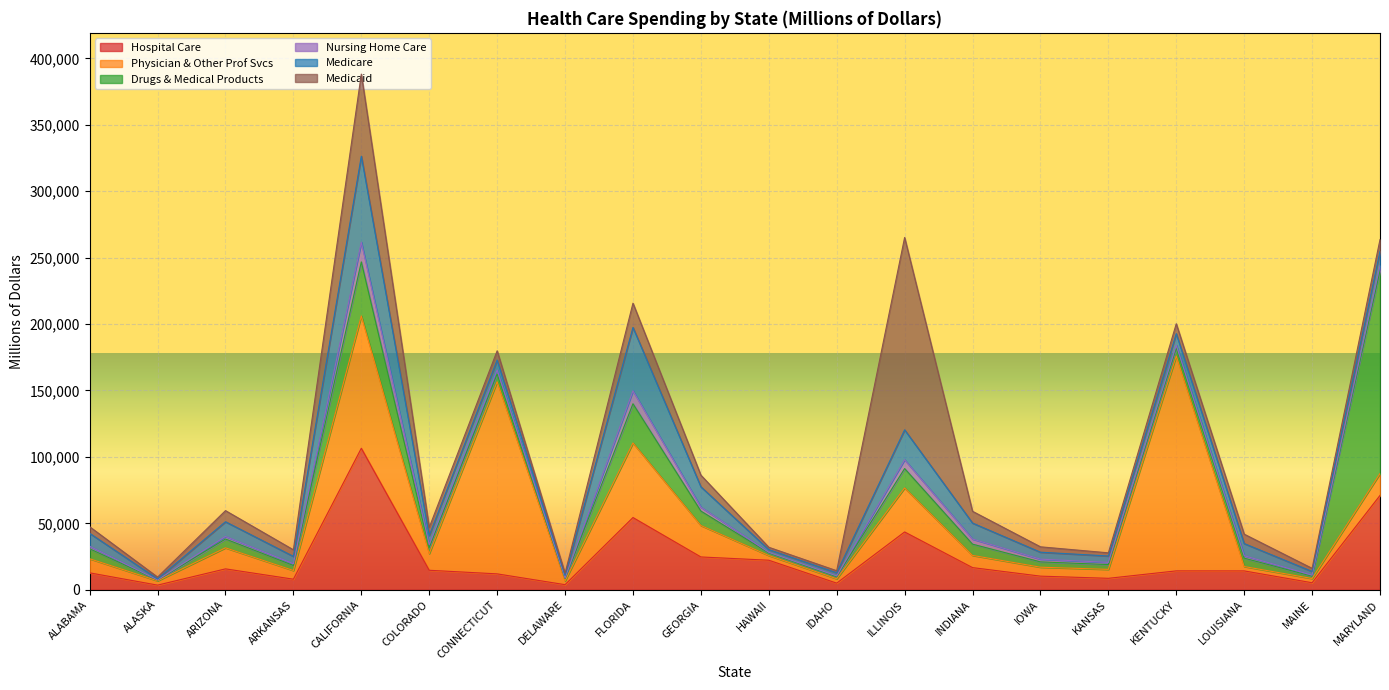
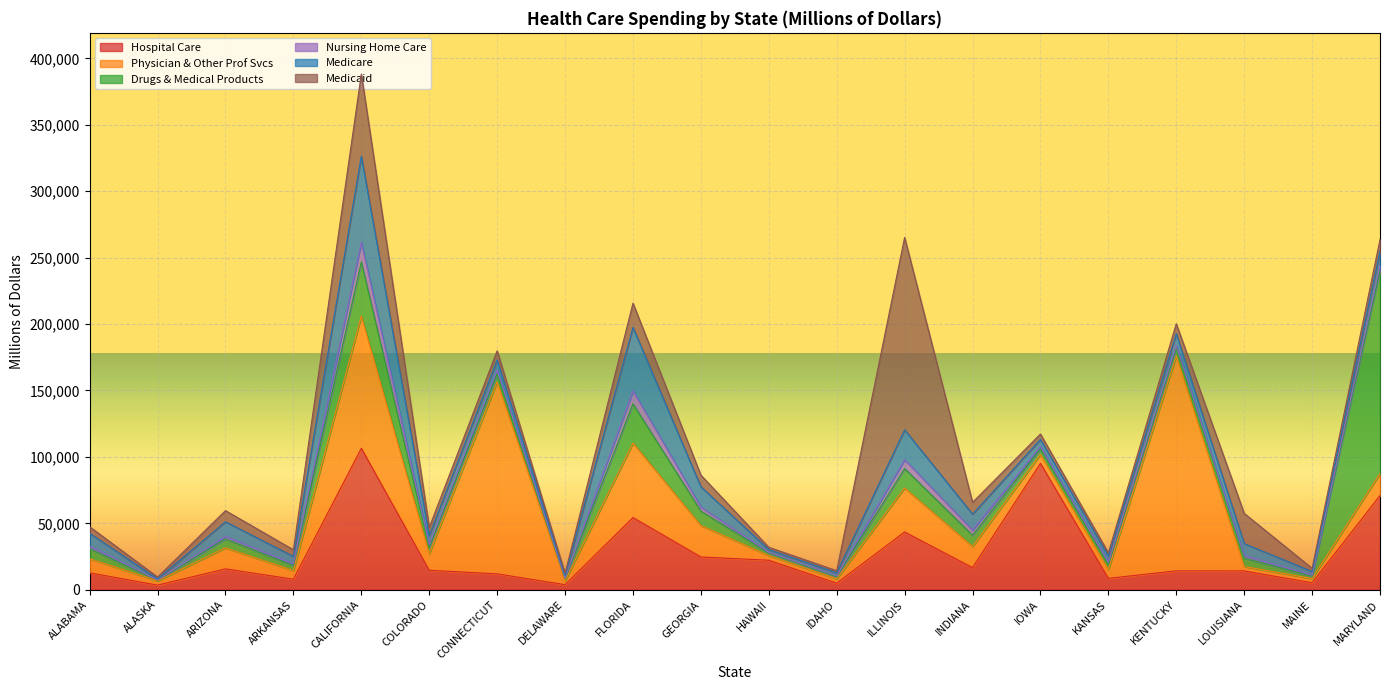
Physician & Other Prof Svcs, INDIANA: 9,000 -> 16,000
Hospital Care, IOWA: 10,000 -> 95,000
Medicaid, LOUISIANA: 7,000 -> 23,000
